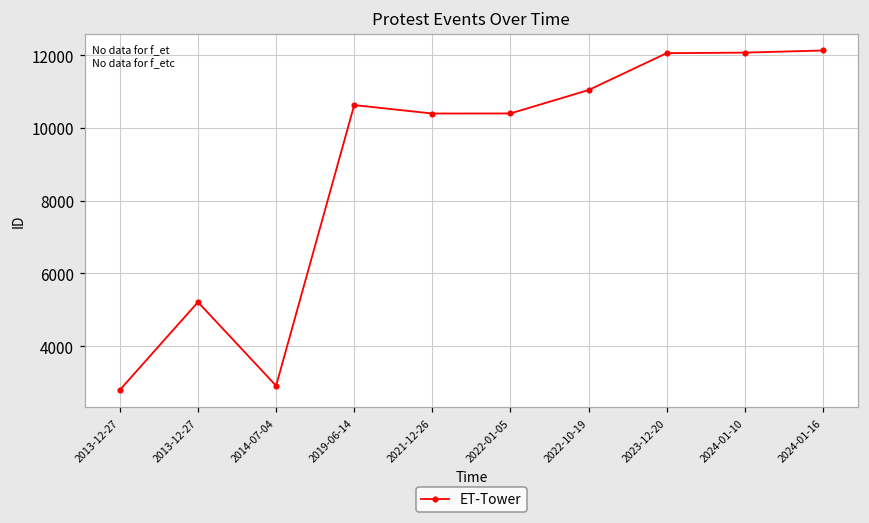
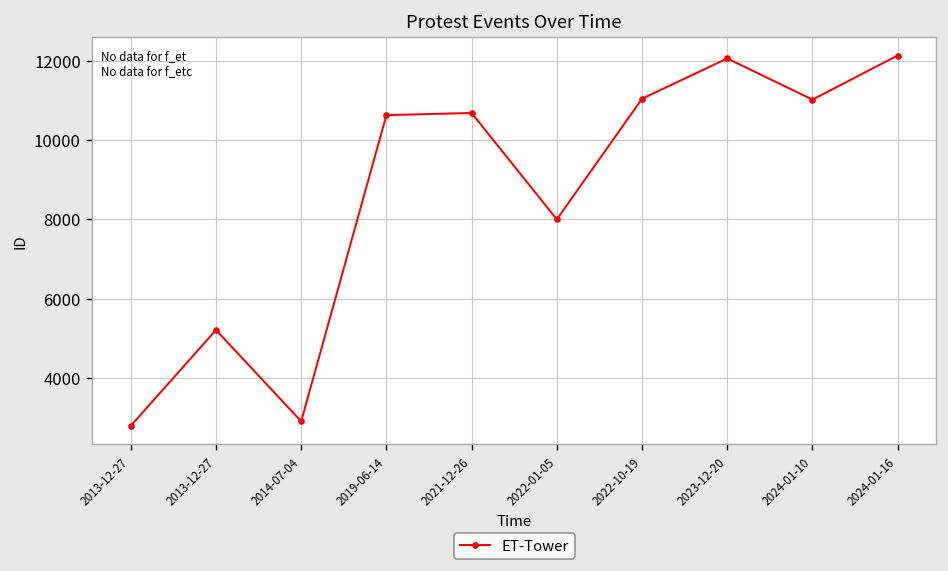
2021-12-26: 10400 -> 10700
2022-01-05: 10400 -> 8000
2024-01-10: 12100 -> 11000
